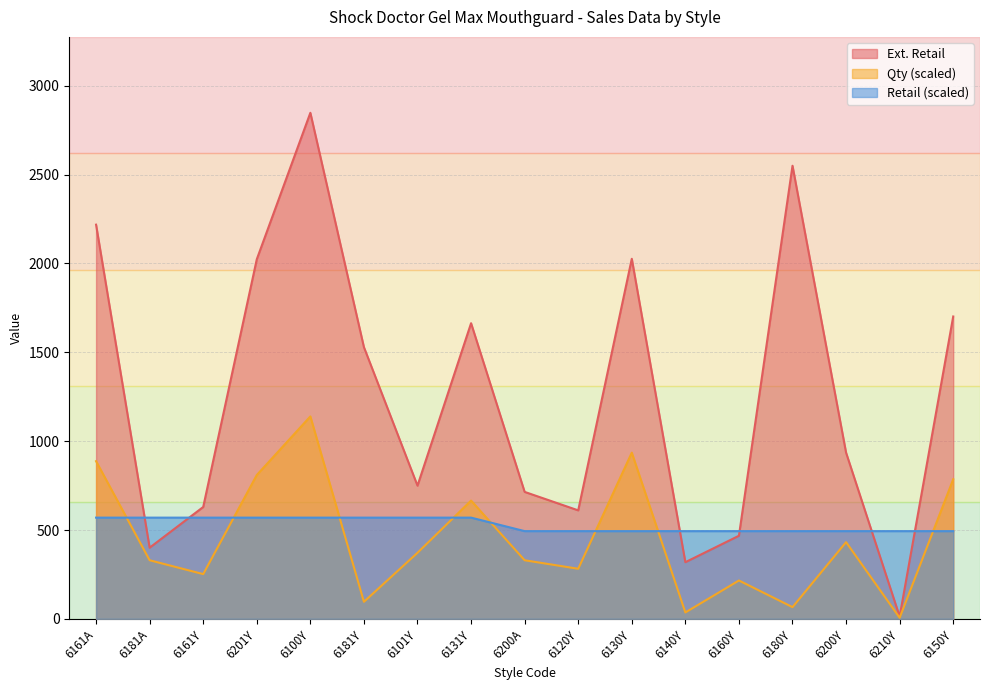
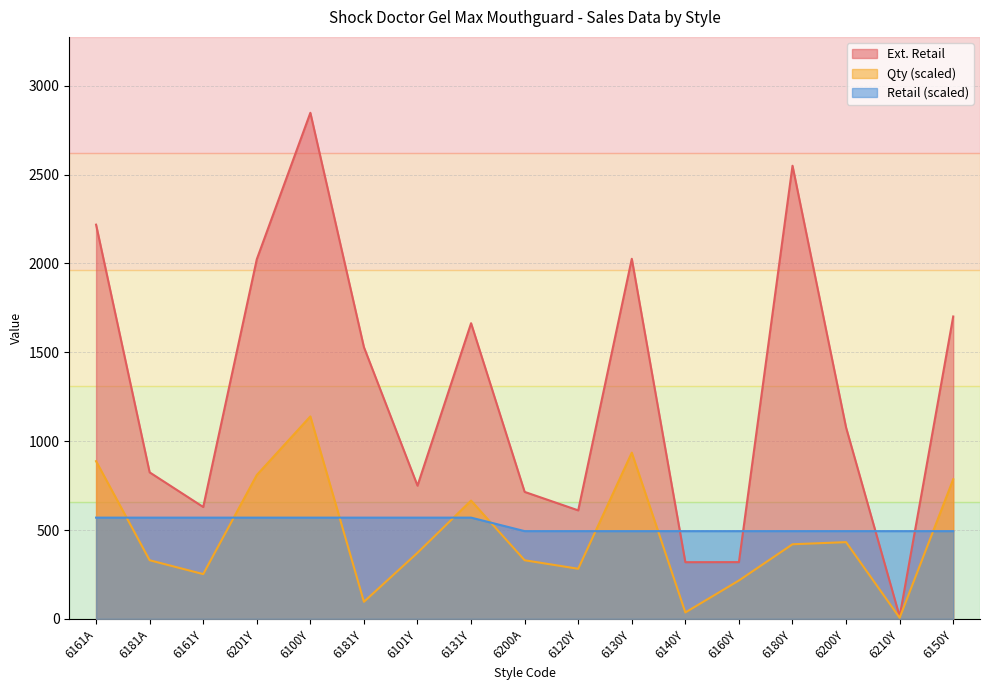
Ext. Retail, 6181A: 400 -> 820
Ext. Retail, 6160Y: 470 -> 320
Qty (scaled), 6180Y: 70 -> 420
Ext. Retail, 6200Y: 940 -> 1080
